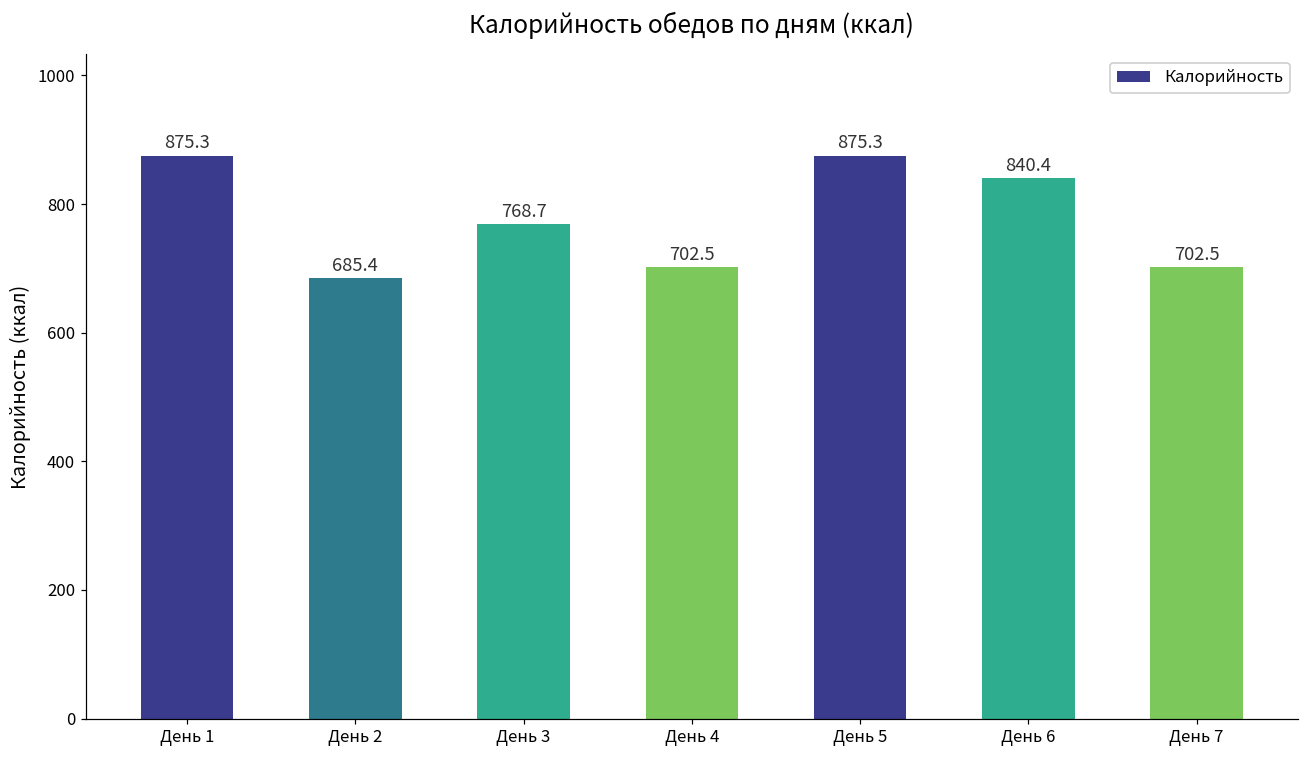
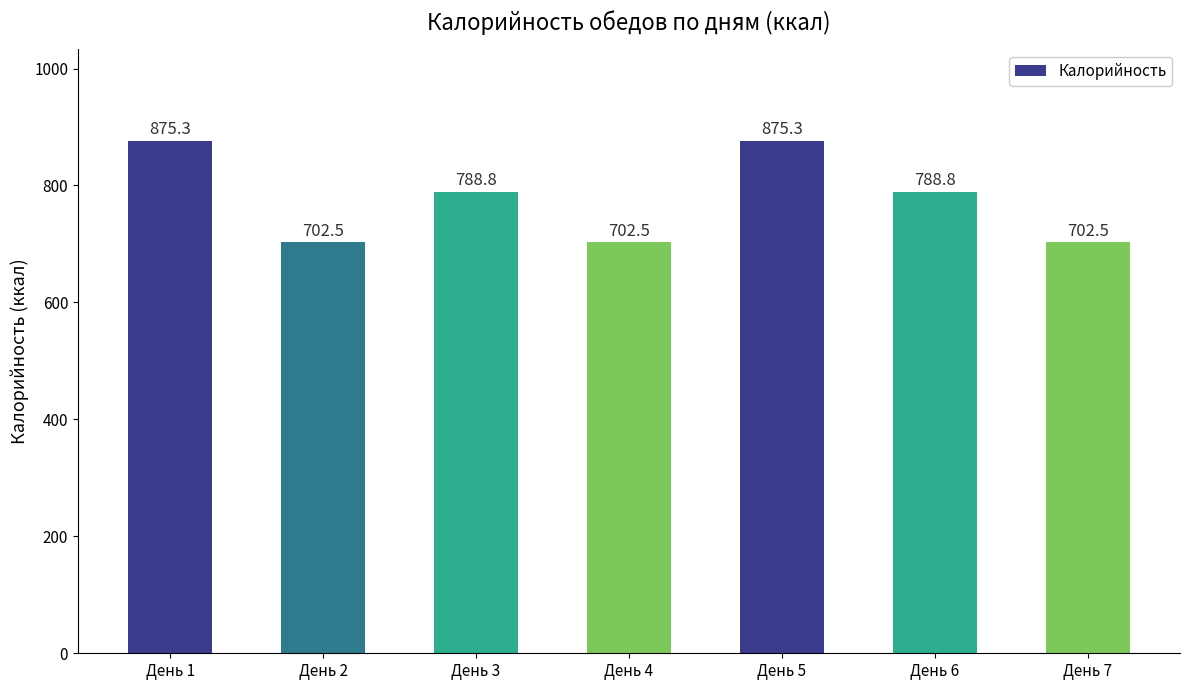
День 2: 685.4 -> 702.5
День 3: 768.7 -> 788.8
День 6: 840.4 -> 788.8
